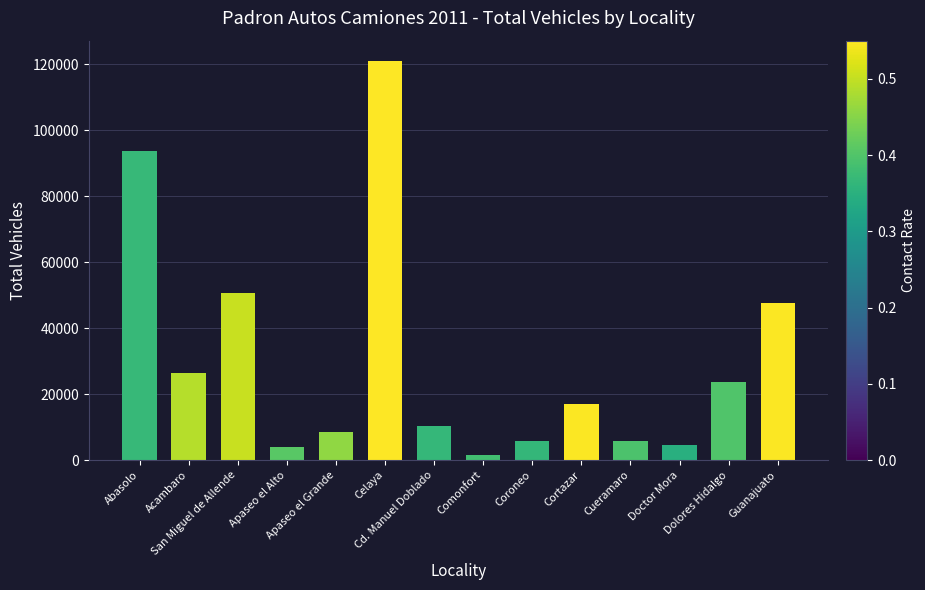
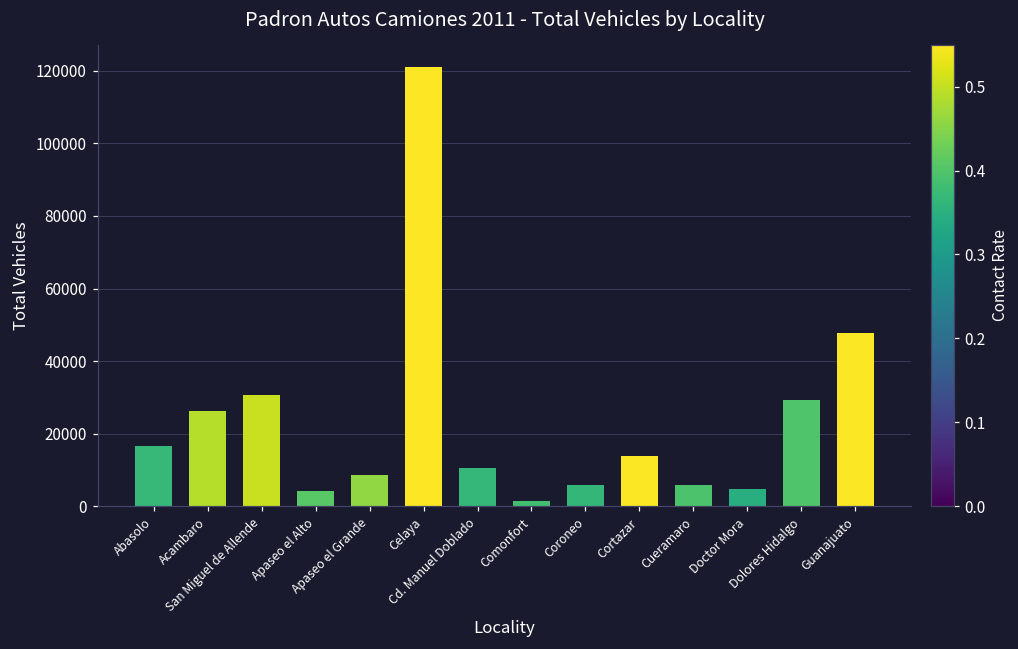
Abasolo: 94000 -> 17000
San Miguel de Allende: 51000 -> 31000
Cortazar: 17000 -> 14000
Dolores Hidalgo: 24000 -> 29000
